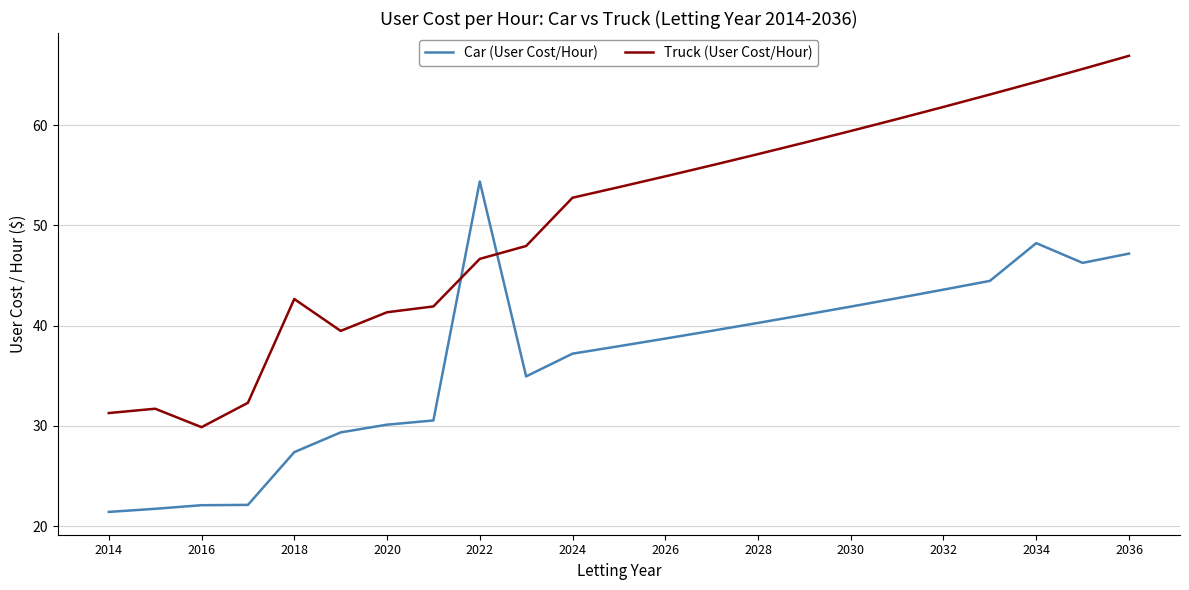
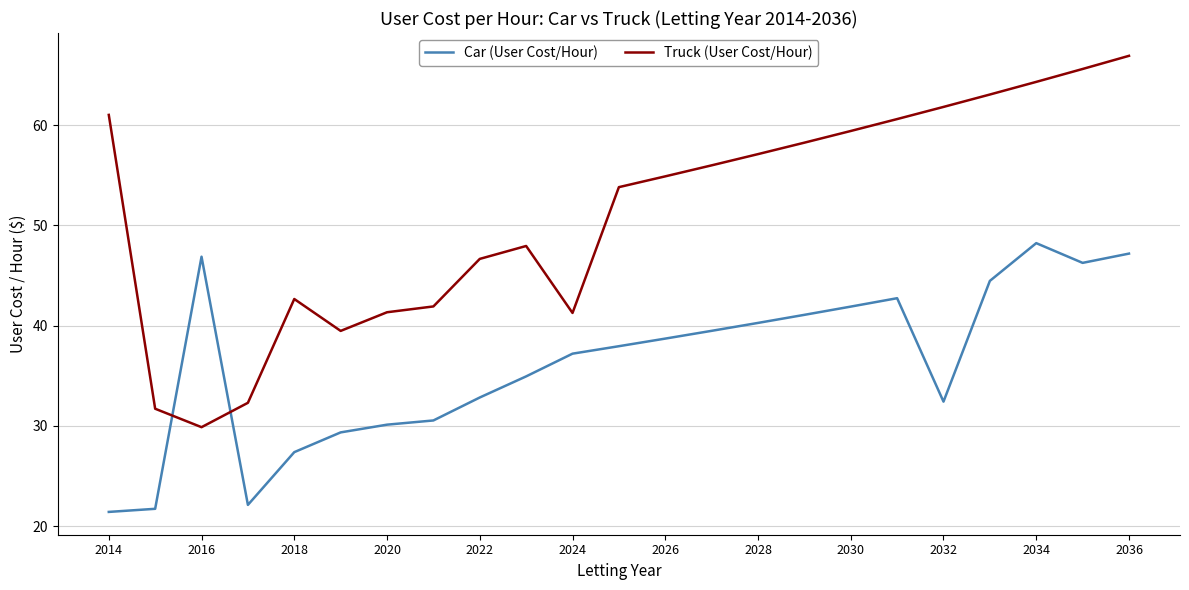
Truck (User Cost/Hour), 2014: 31.3 -> 61.0
Car (User Cost/Hour), 2016: 22.1 -> 46.9
Car (User Cost/Hour), 2022: 54.4 -> 32.8
Truck (User Cost/Hour), 2024: 52.8 -> 41.3
Car (User Cost/Hour), 2032: 43.6 -> 32.4
